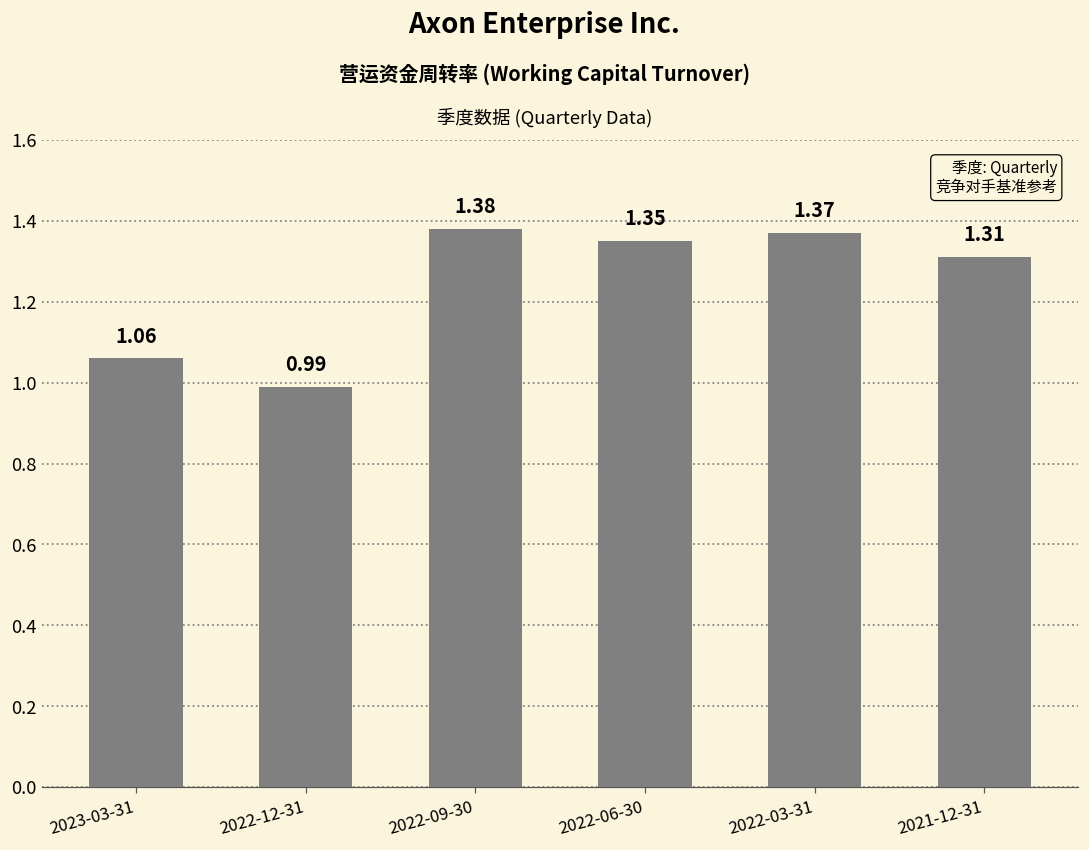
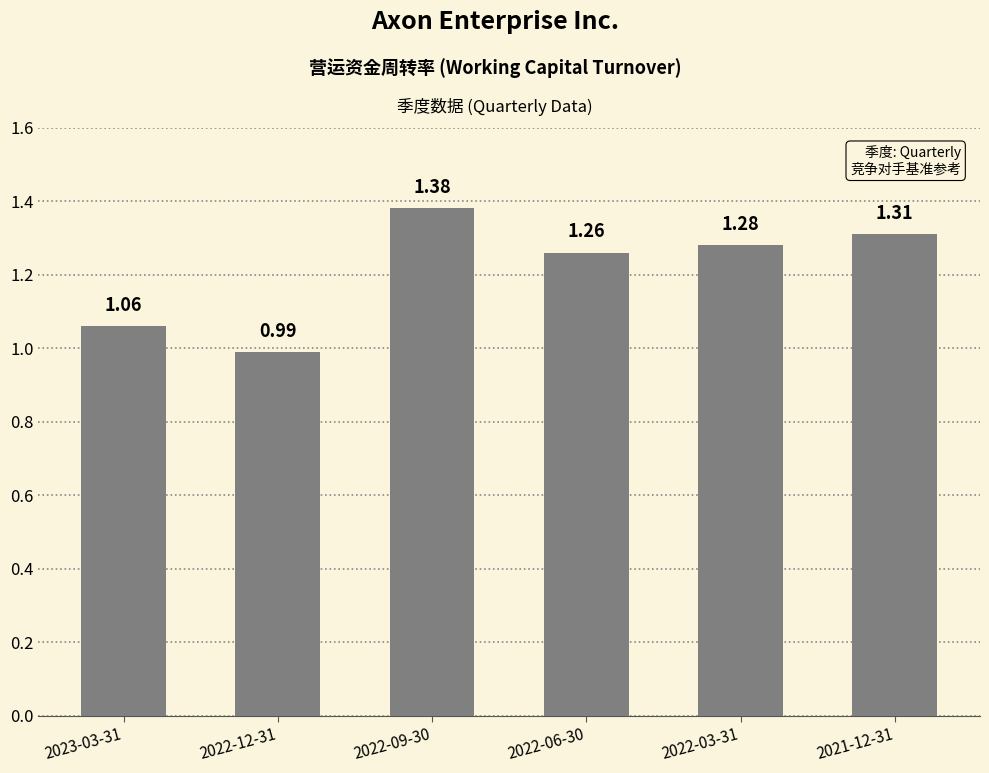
2022-06-30: 1.35 -> 1.26
2022-03-31: 1.37 -> 1.28
